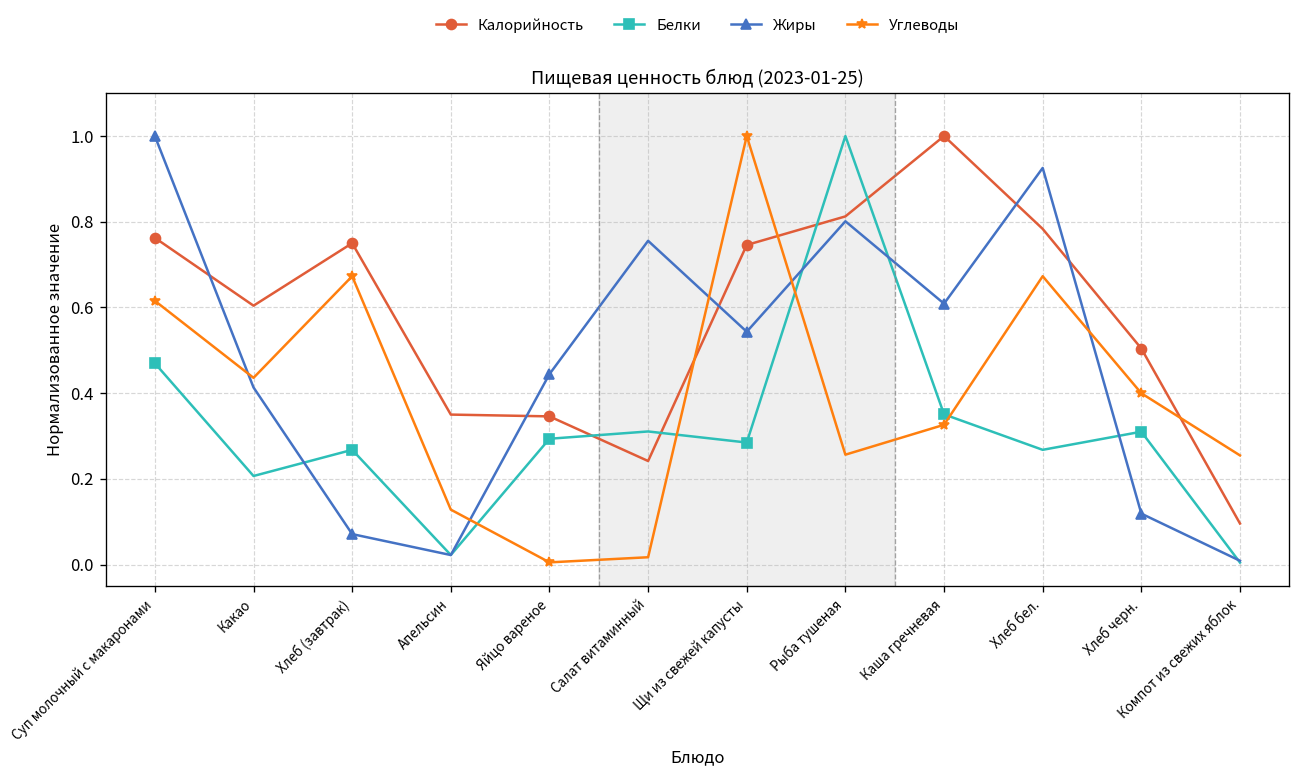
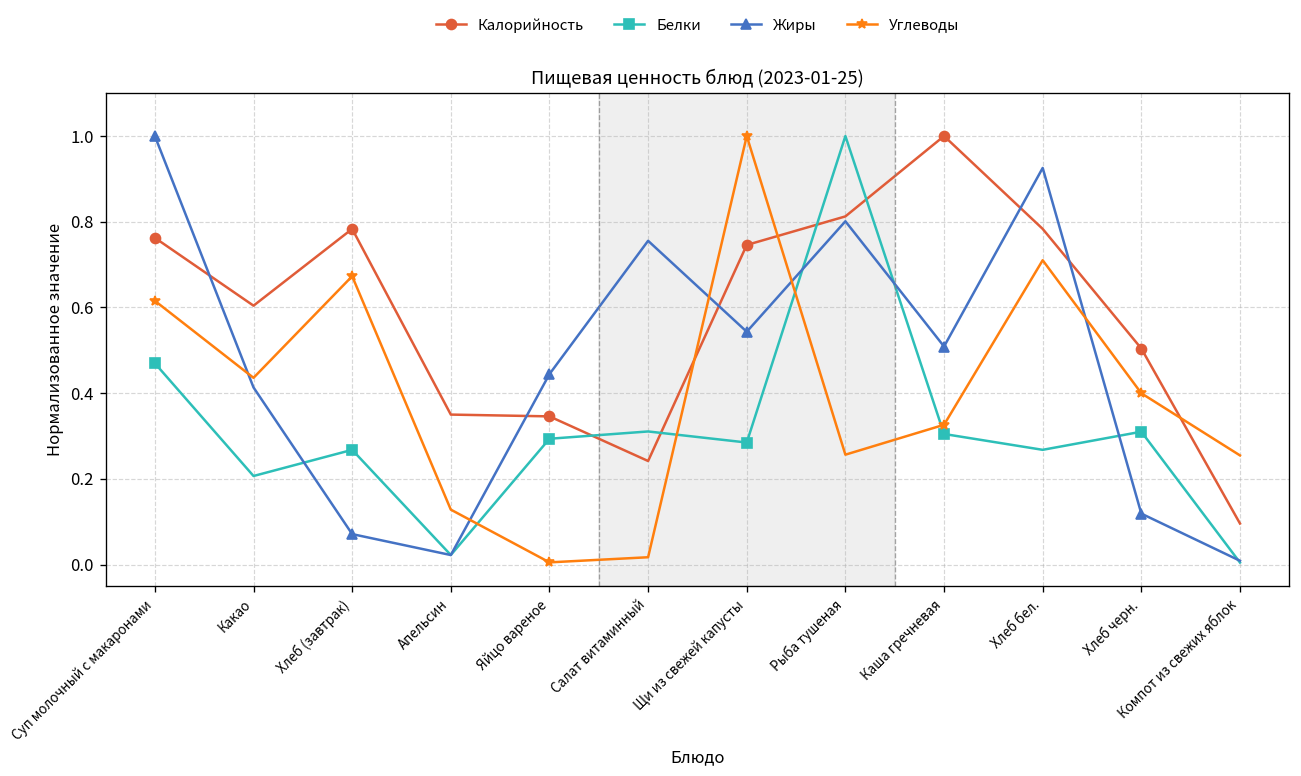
Калорийность, Хлеб (завтрак): 0.75 -> 0.78
Белки, Каша гречневая: 0.35 -> 0.30
Жиры, Каша гречневая: 0.61 -> 0.51
Углеводы, Хлеб бел.: 0.67 -> 0.71
